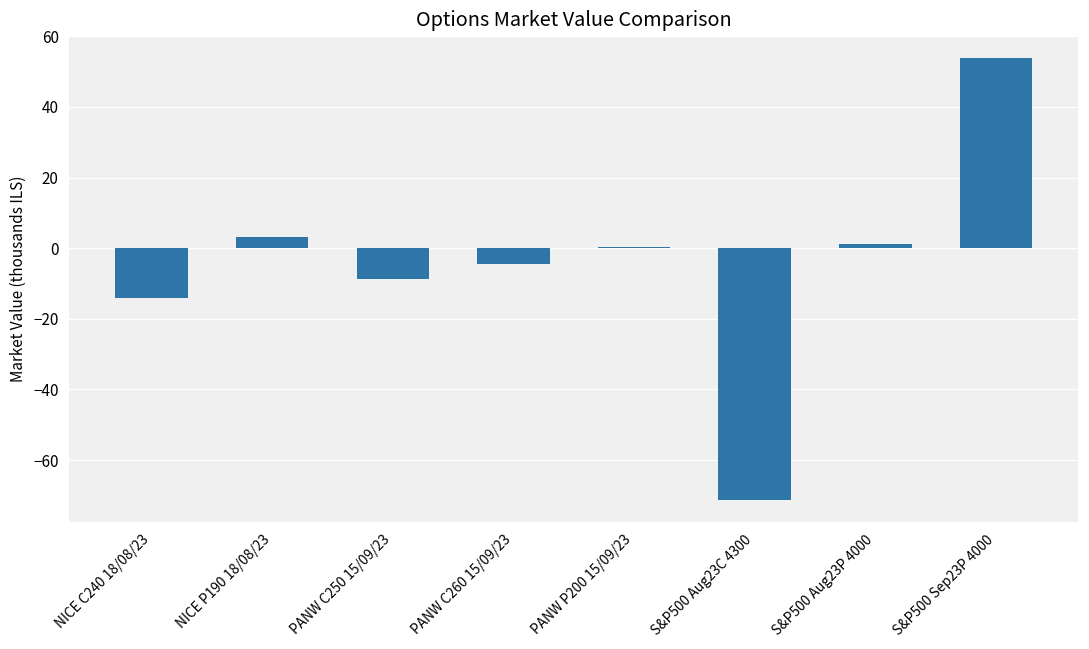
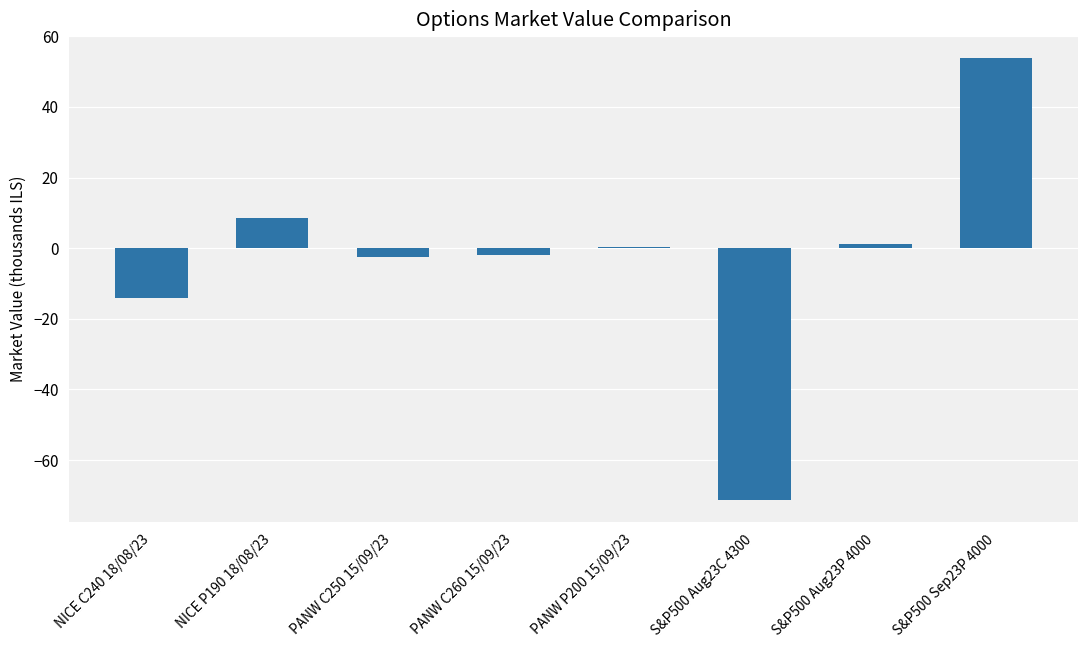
NICE P190 18/08/23: 3 -> 9
PANW C250 15/09/23: -9 -> -2
PANW C260 15/09/23: -4 -> -2
